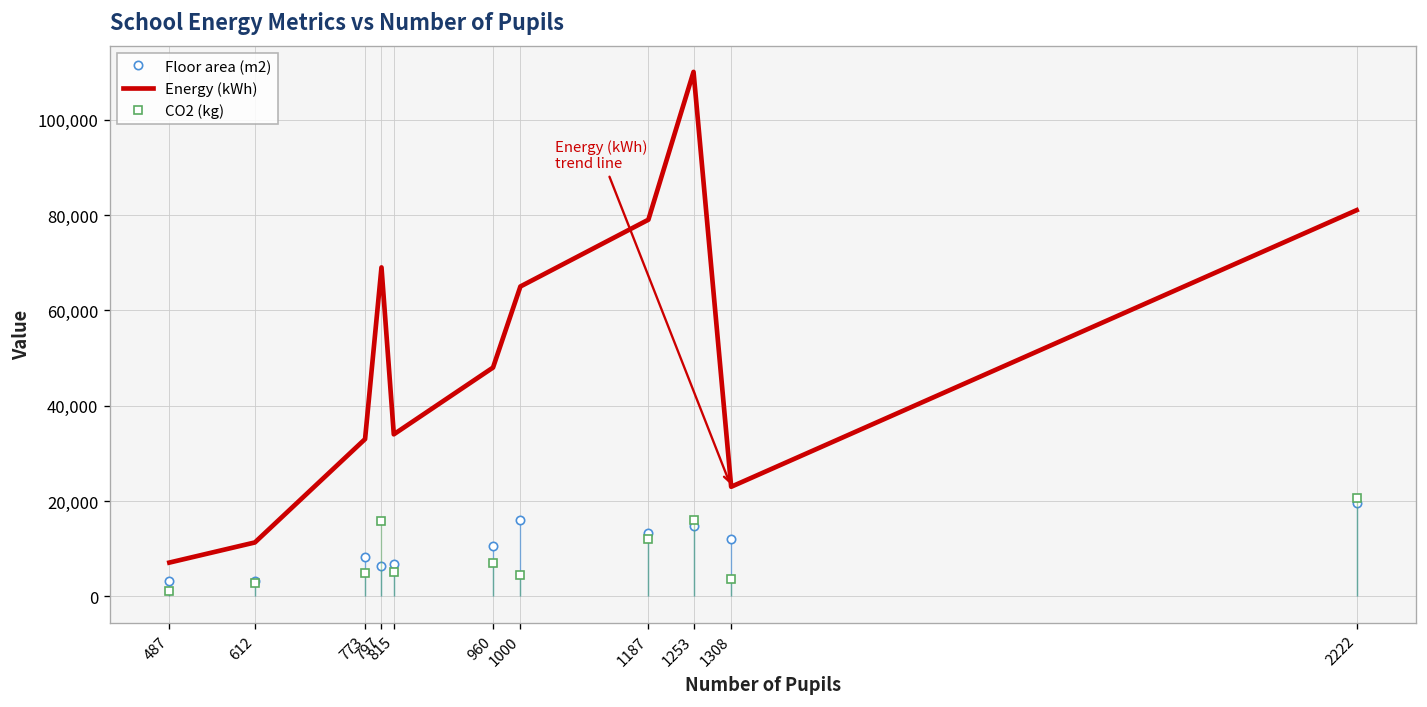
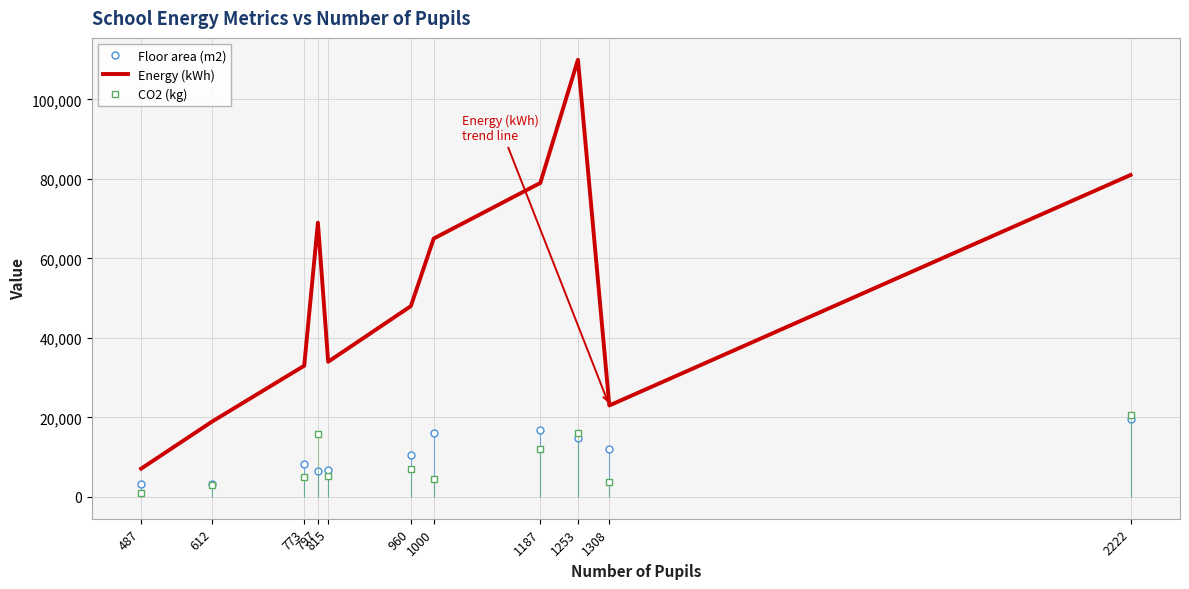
Energy (kWh), 612: 11,000 -> 19,000
Floor area (m2), 1187: 13,000 -> 17,000
